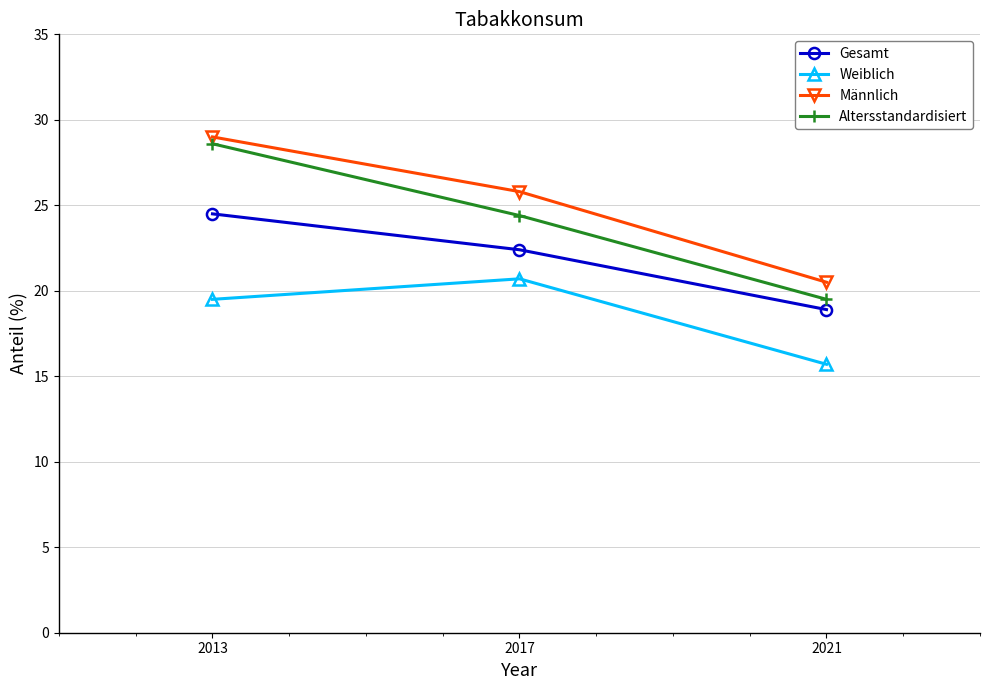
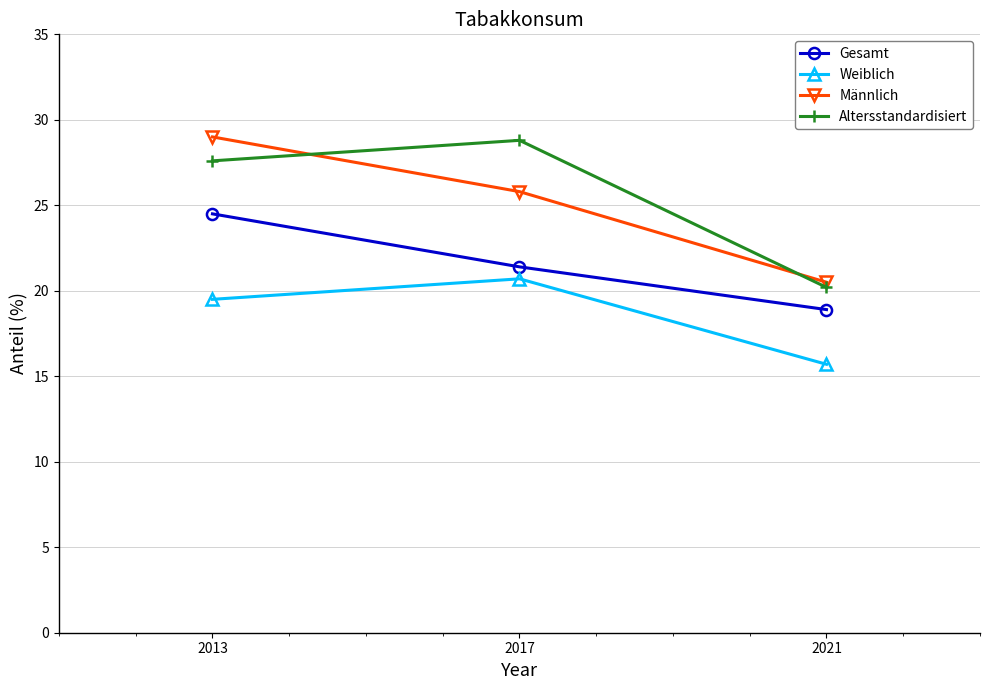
Altersstandardisiert, 2013: 28.6 -> 27.6
Gesamt, 2017: 22.4 -> 21.4
Altersstandardisiert, 2017: 24.4 -> 28.8
Altersstandardisiert, 2021: 19.5 -> 20.2
